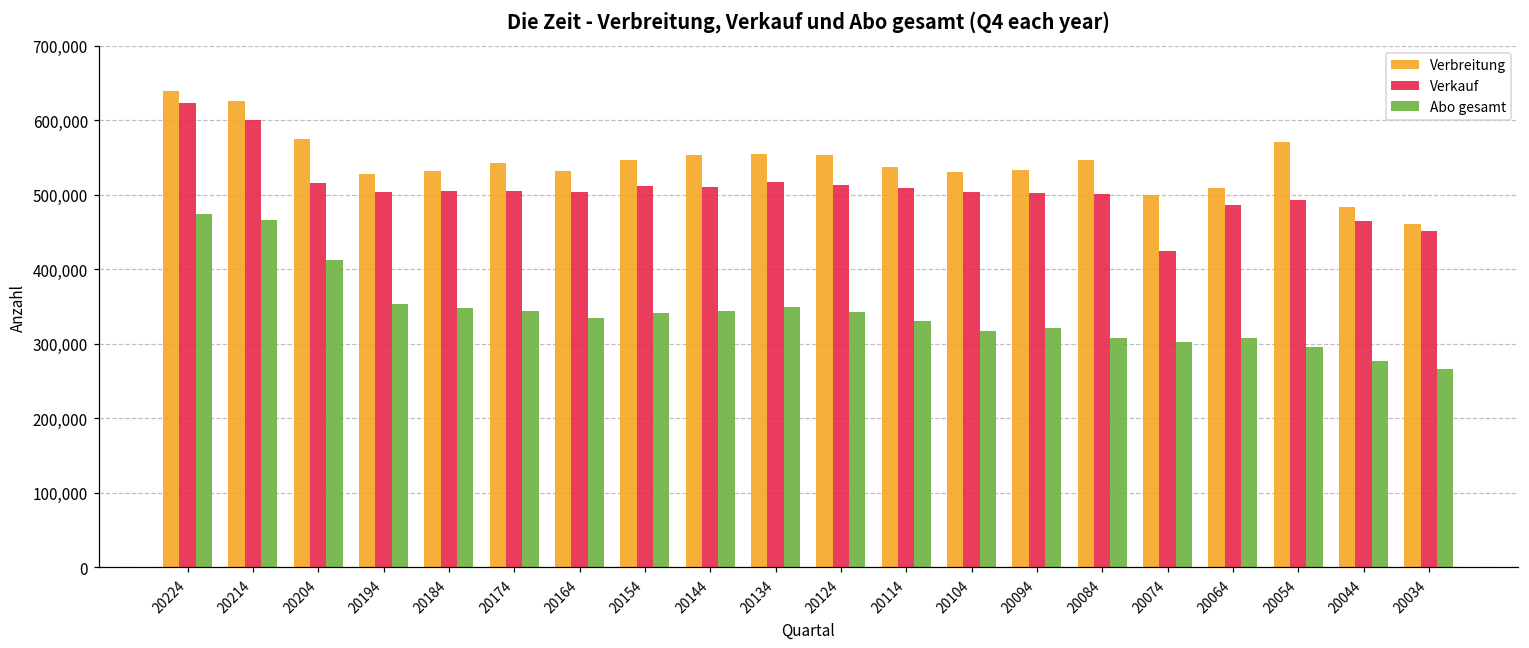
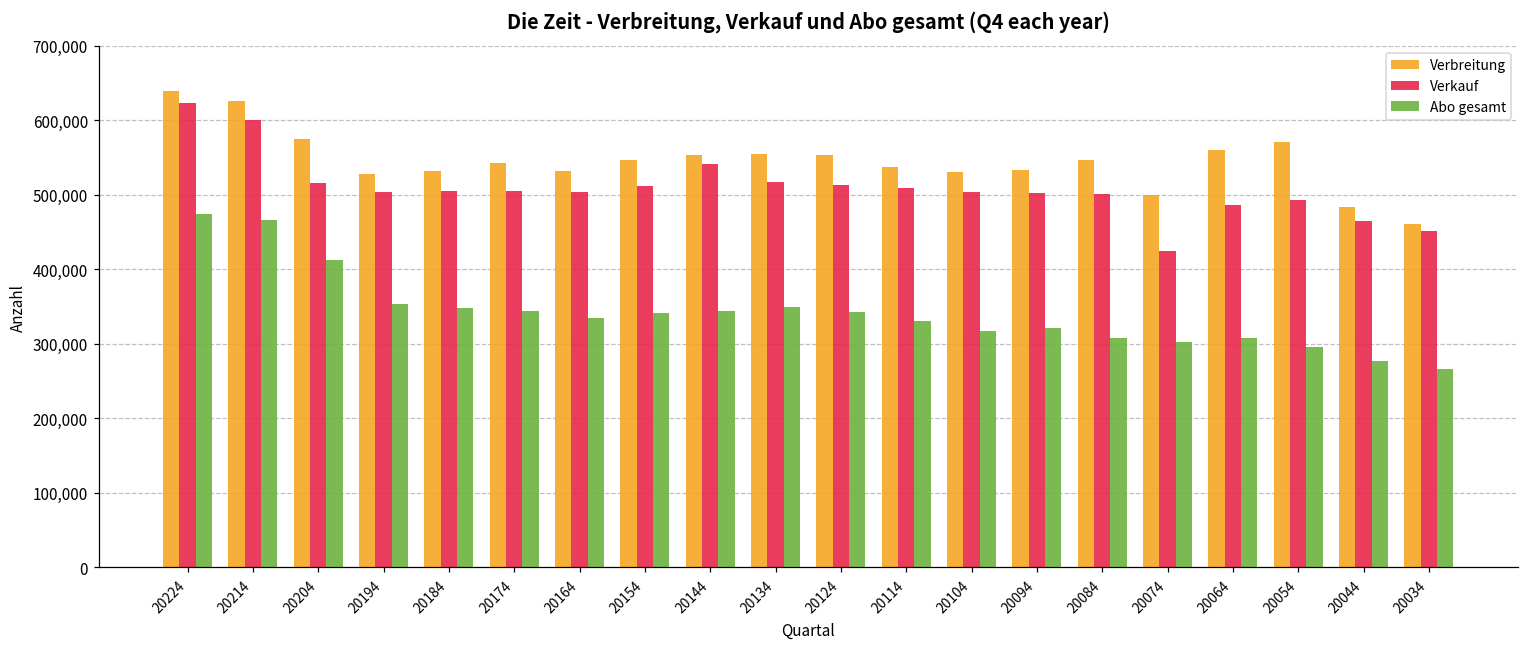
Verkauf, 20144: 510,000 -> 540,000
Verbreitung, 20064: 510,000 -> 560,000
